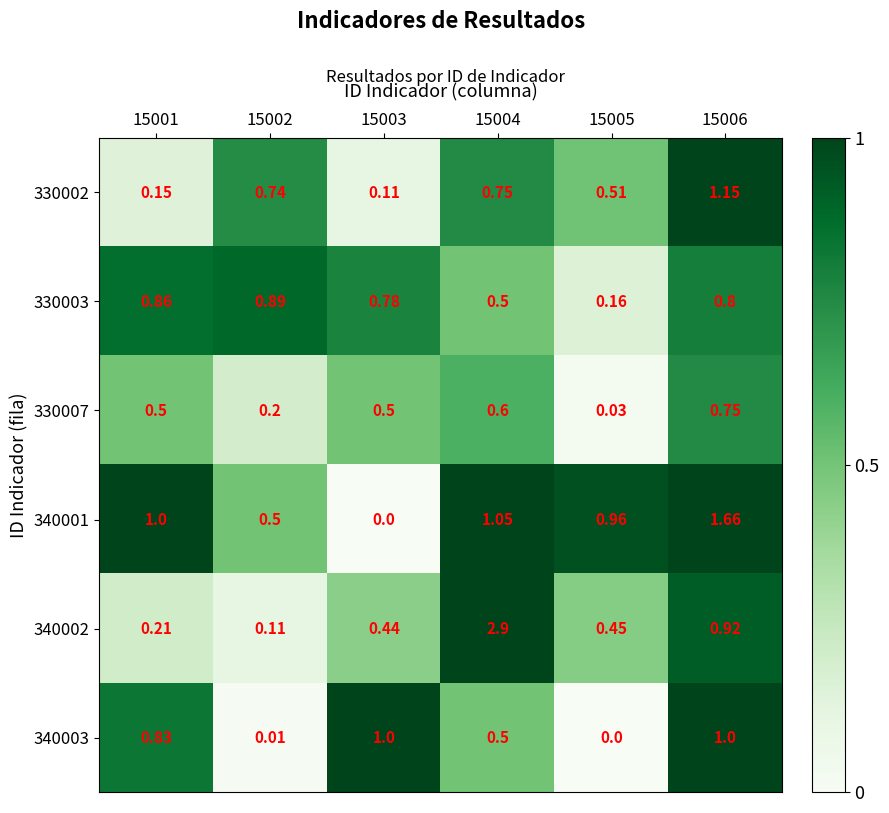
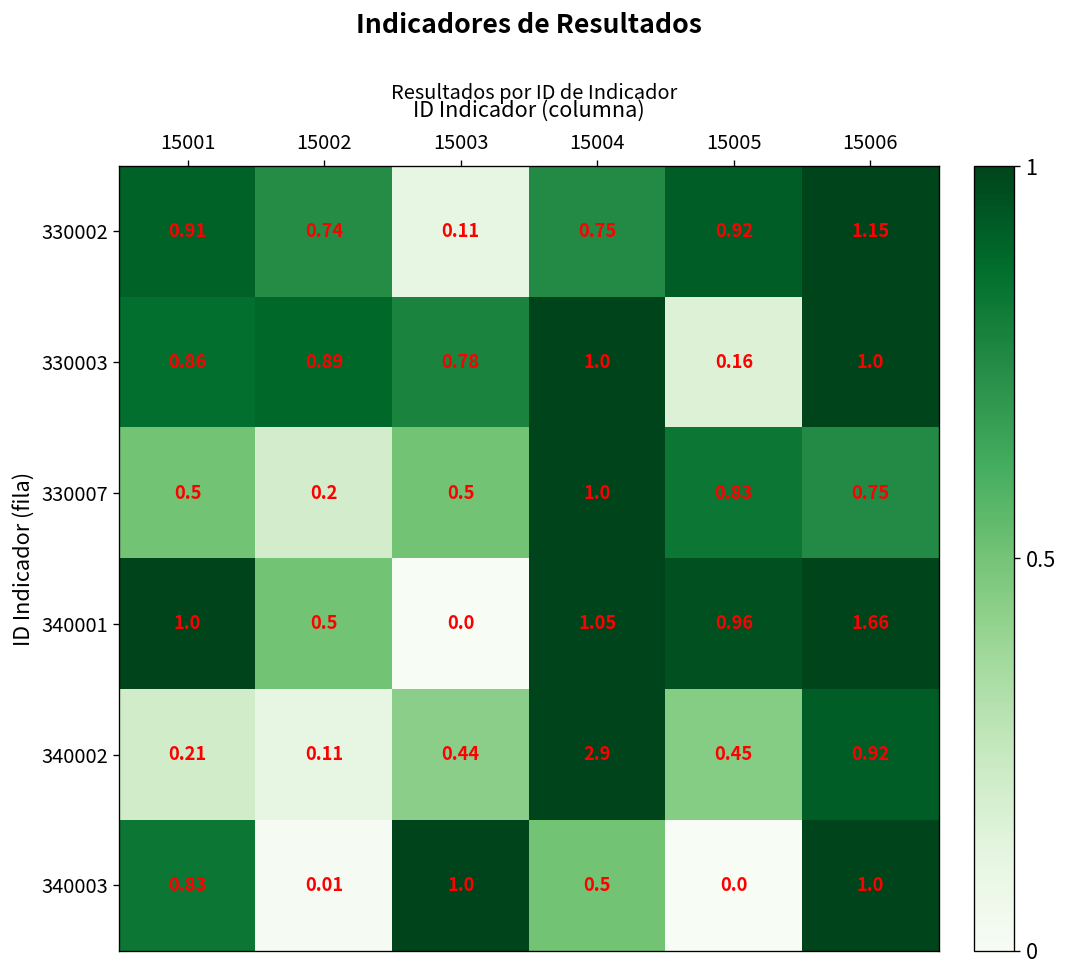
330002, 15001: 0.15 -> 0.91
330002, 15005: 0.51 -> 0.92
330003, 15004: 0.5 -> 1.0
330003, 15006: 0.8 -> 1.0
330007, 15004: 0.6 -> 1.0
330007, 15005: 0.03 -> 0.83
